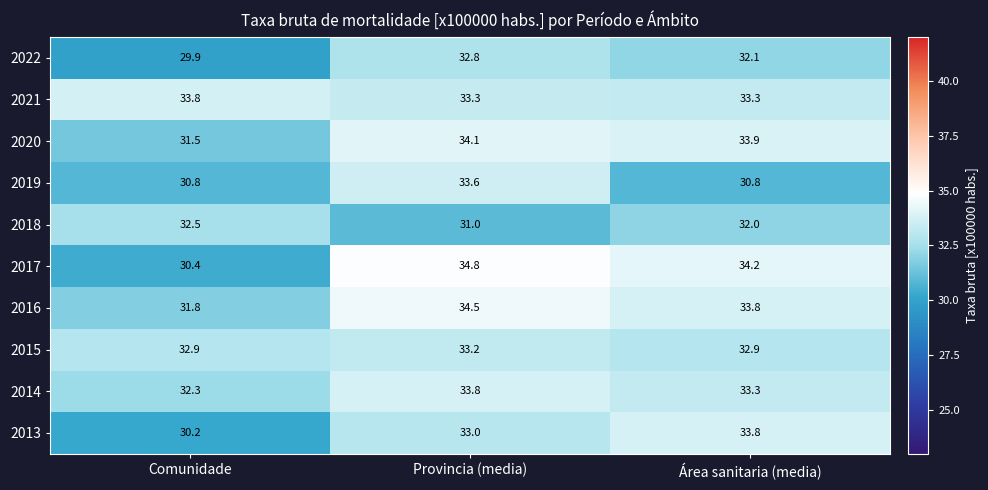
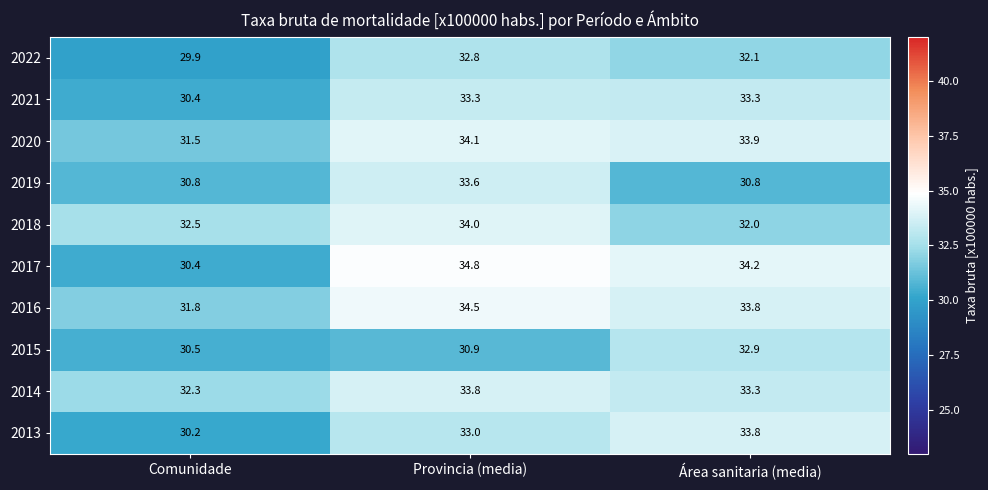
2021, Comunidade: 33.8 -> 30.4
2018, Provincia (media): 31.0 -> 34.0
2015, Comunidade: 32.9 -> 30.5
2015, Provincia (media): 33.2 -> 30.9
